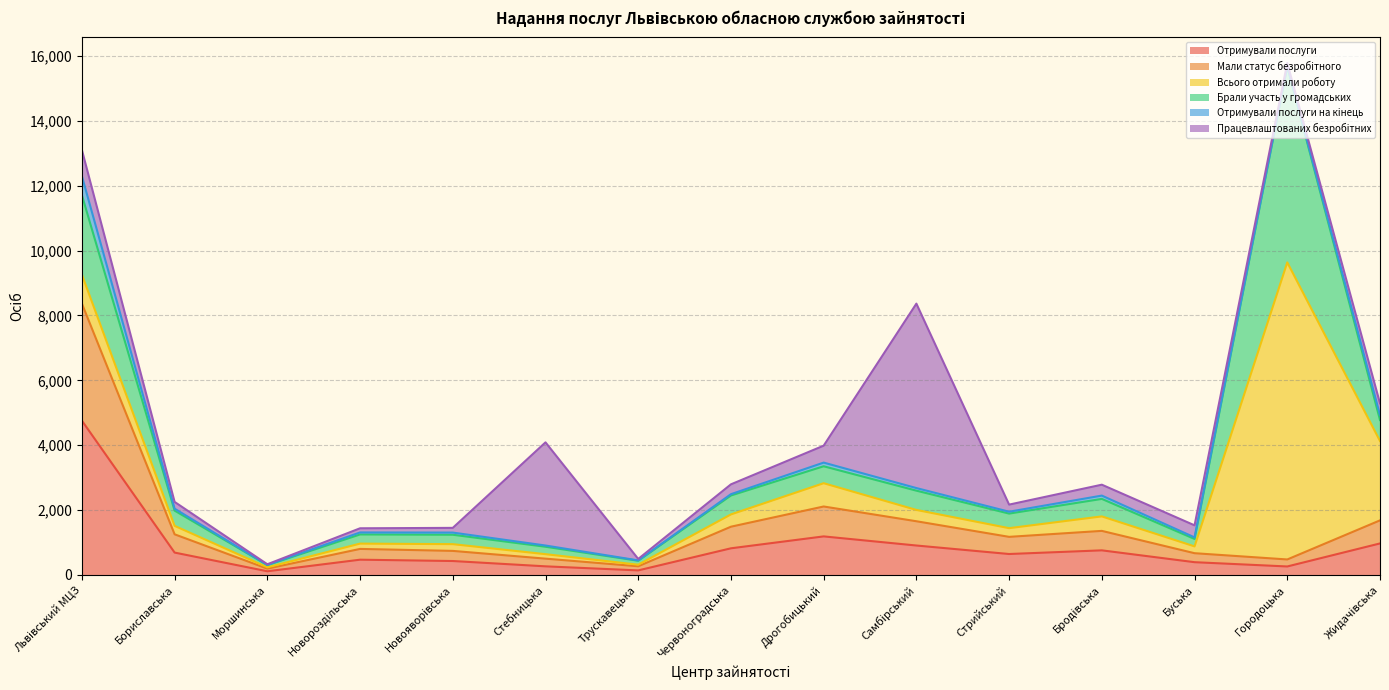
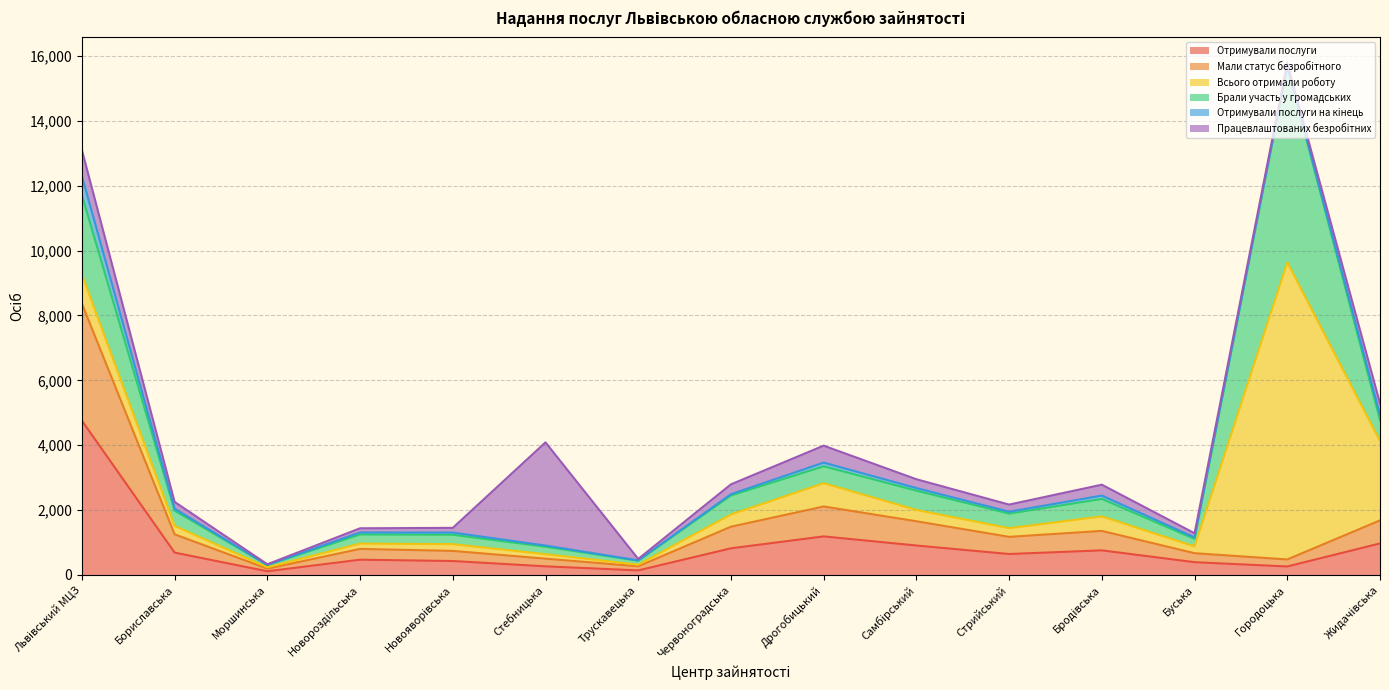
Працевлаштованих безробітних, Самбірський: 5,700 -> 300
Працевлаштованих безробітних, Буська: 400 -> 100
